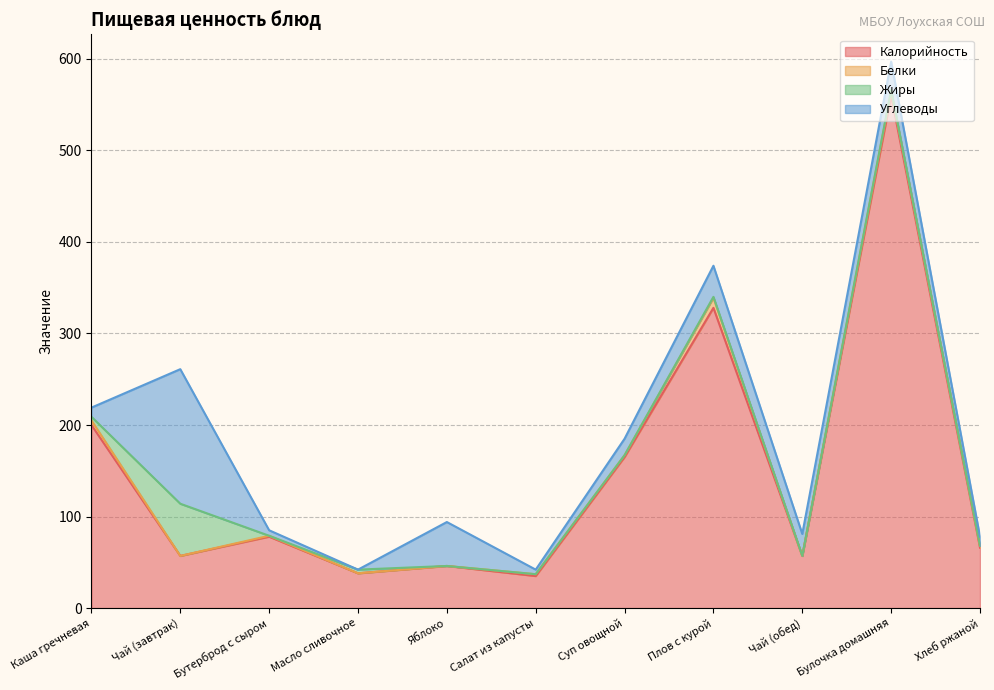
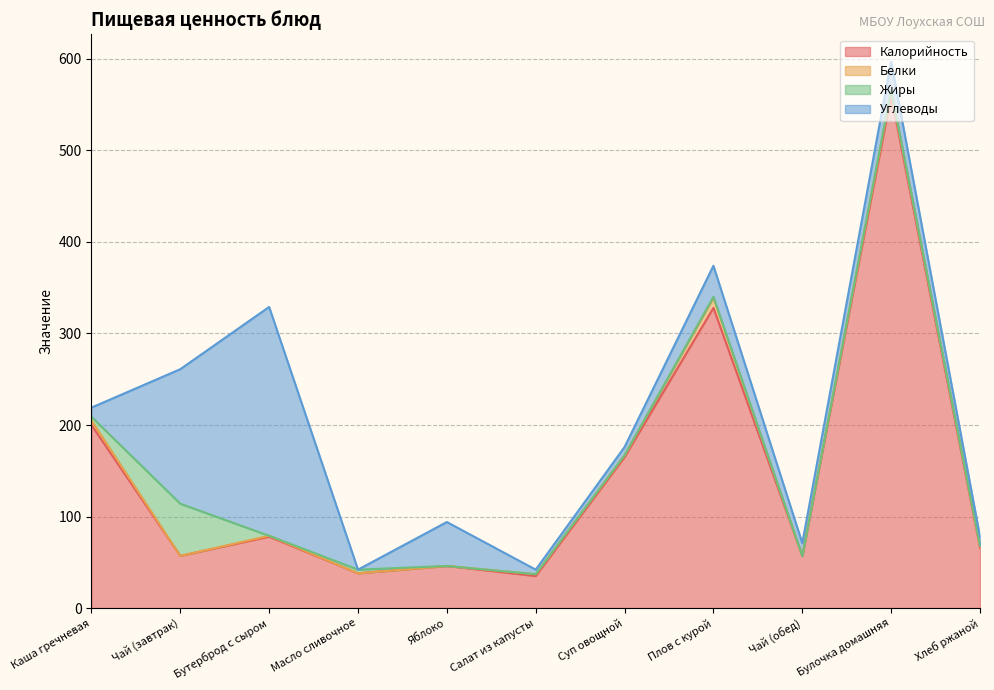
Углеводы, Бутерброд с сыром: 10 -> 250
Углеводы, Суп овощной: 20 -> 10
Углеводы, Чай (обед): 20 -> 10
